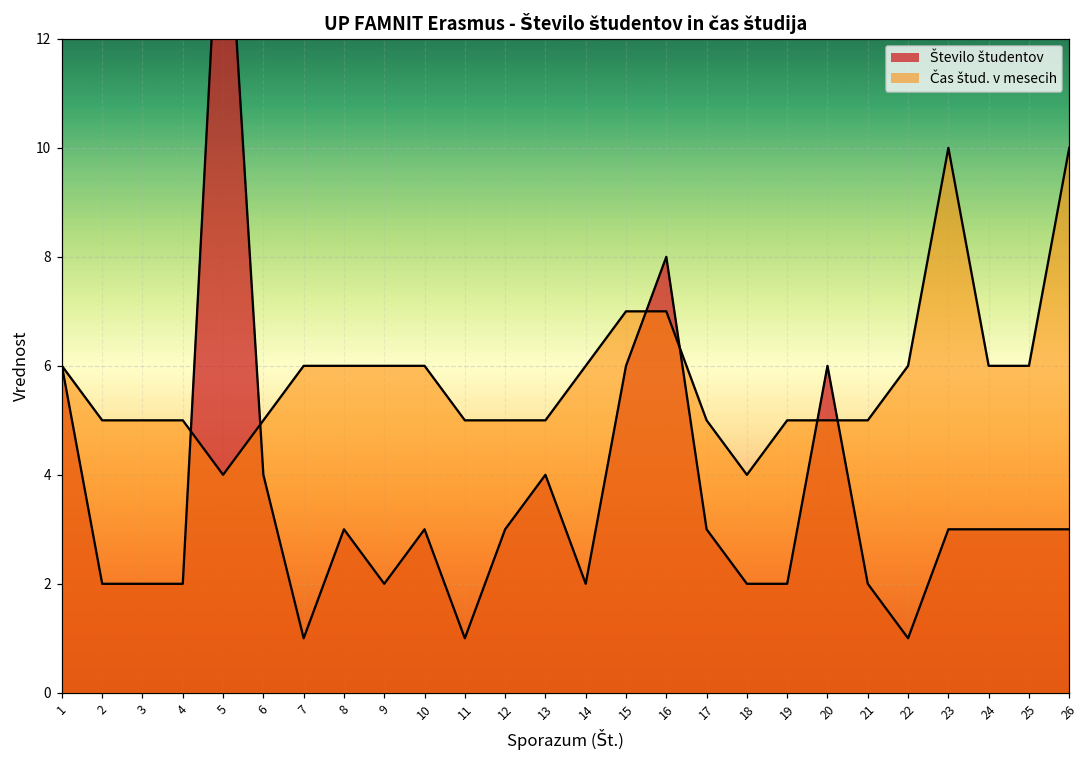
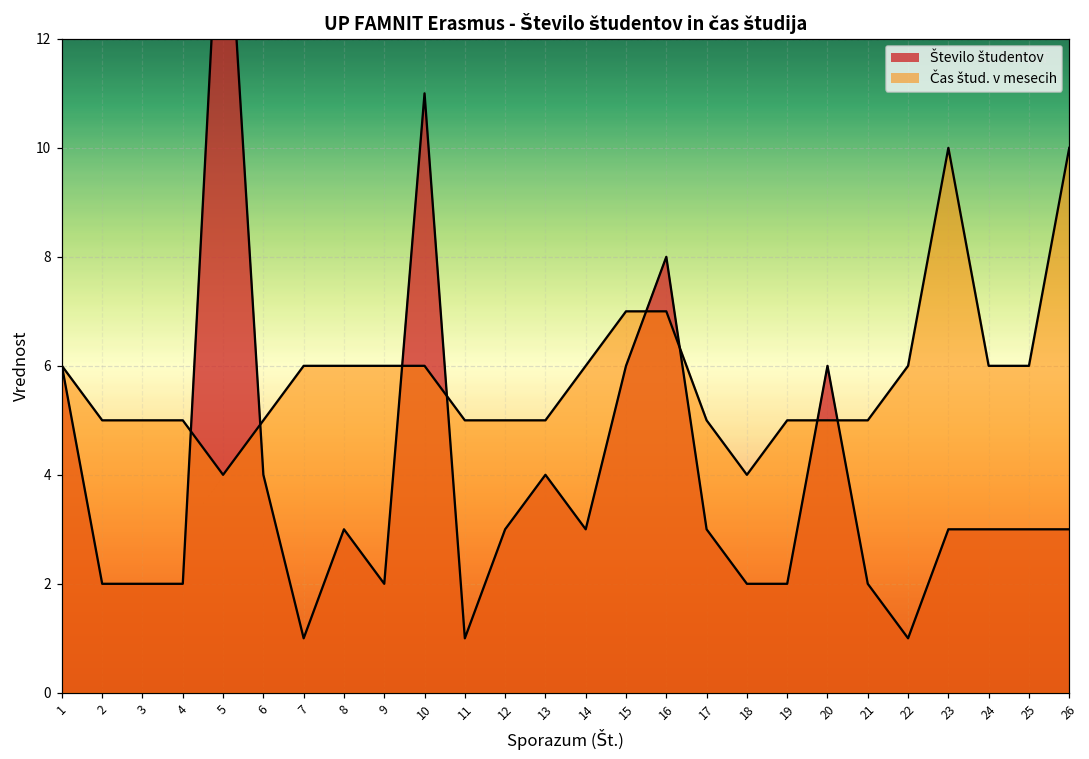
Število študentov, 10: 3 -> 11
Število študentov, 14: 2 -> 3
